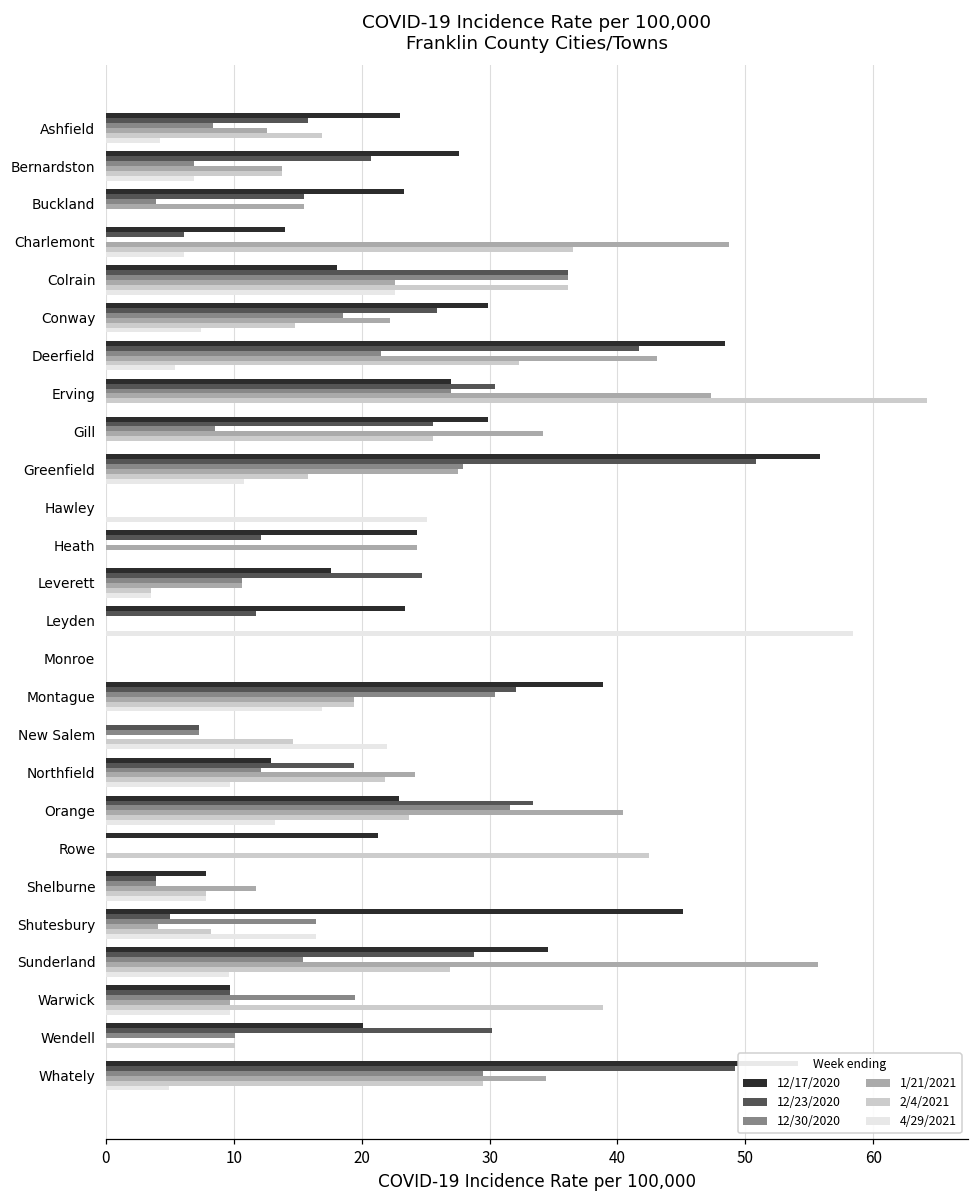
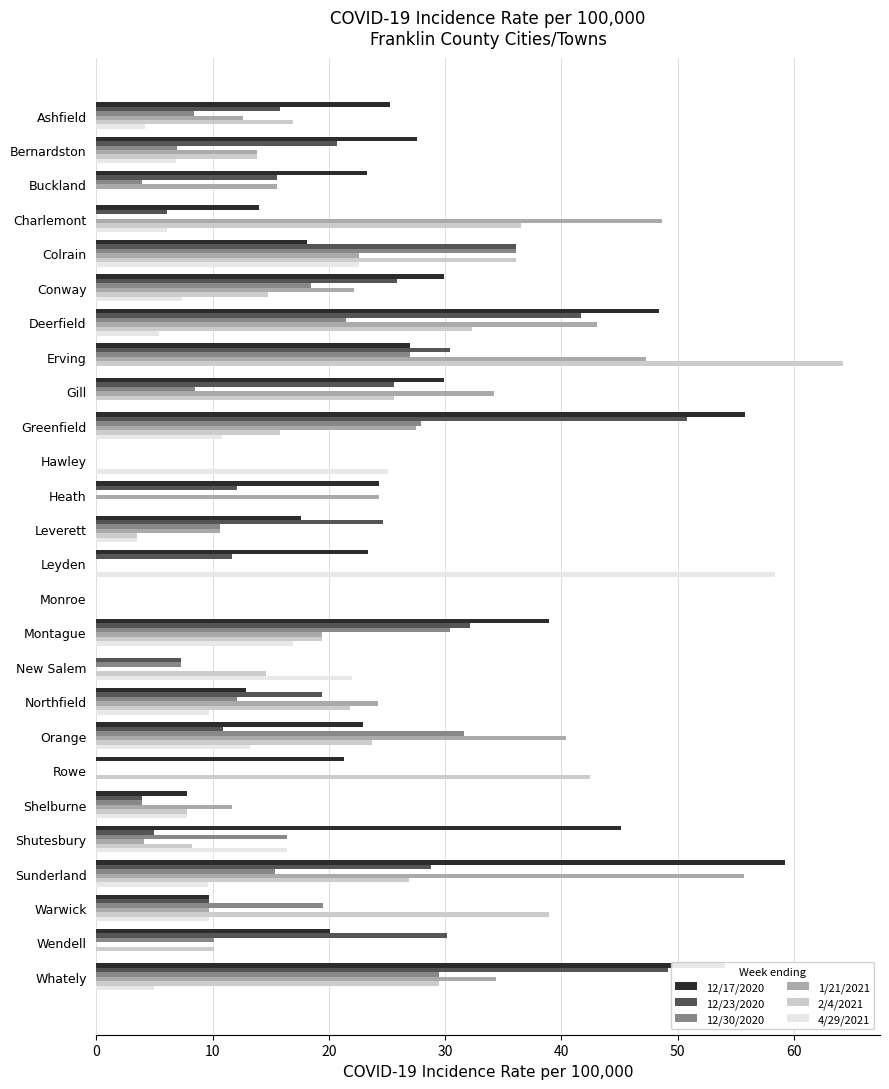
12/17/2020, Ashfield: 23.0 -> 25.3
12/23/2020, Orange: 33.4 -> 10.9
12/17/2020, Sunderland: 34.6 -> 59.2
